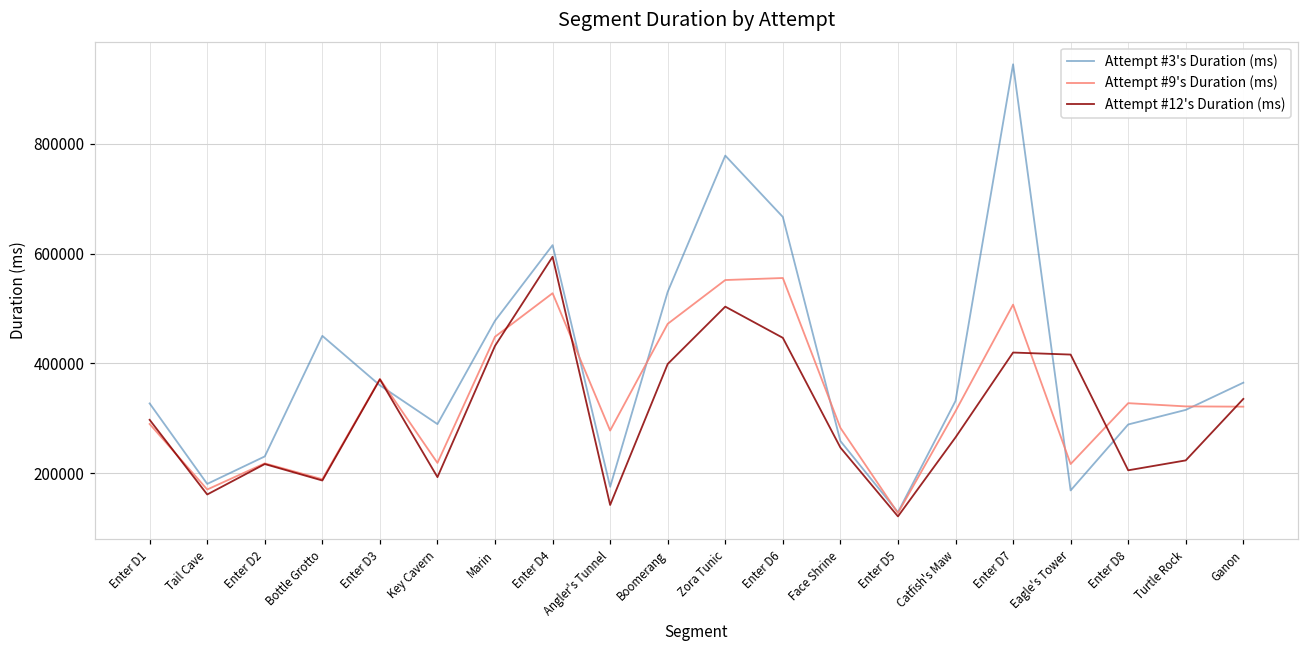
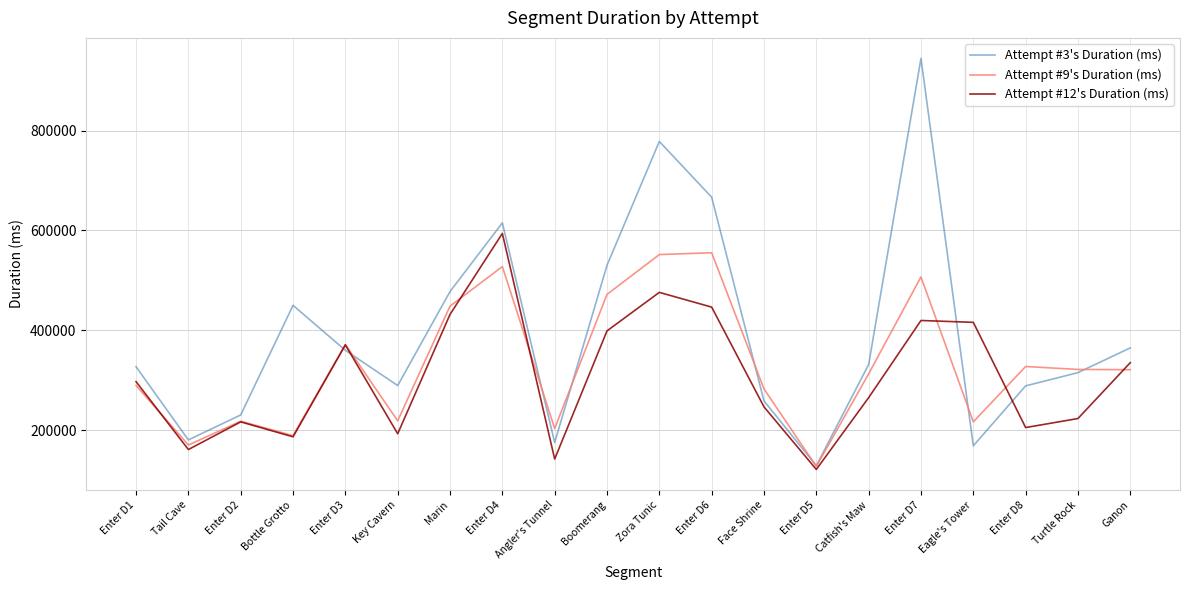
Attempt #9's Duration (ms), Angler's Tunnel: 280000 -> 200000
Attempt #12's Duration (ms), Zora Tunic: 500000 -> 480000
